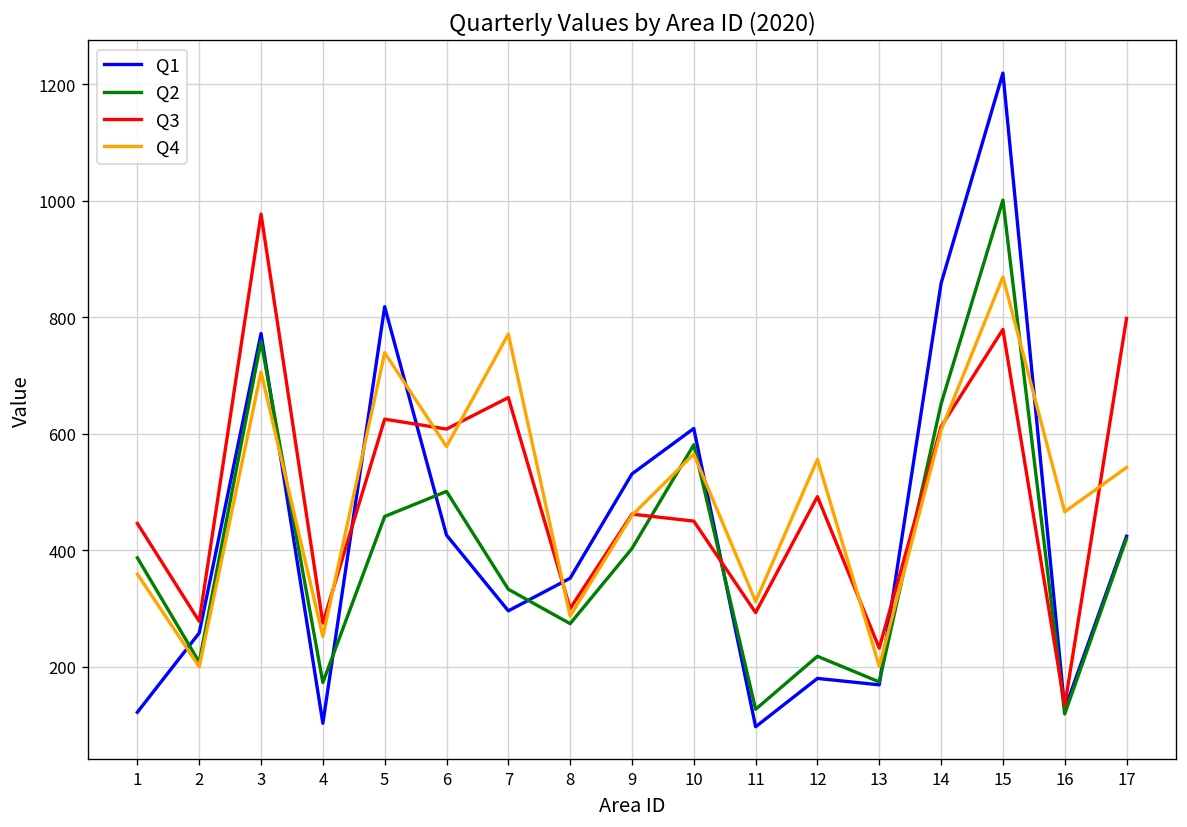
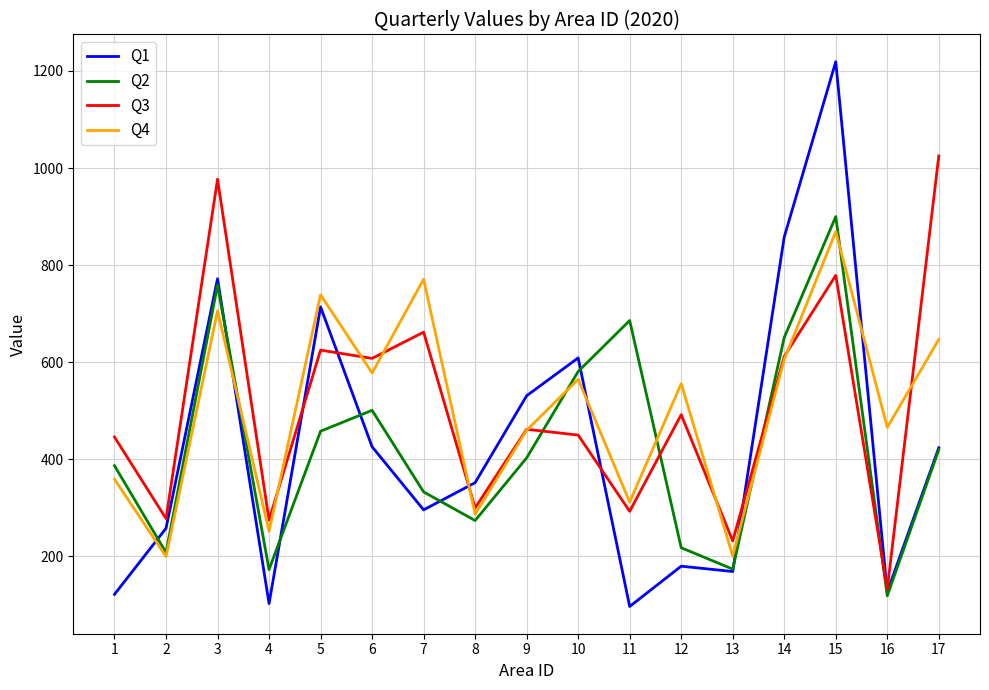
Q1, 5: 820 -> 710
Q2, 11: 130 -> 690
Q2, 15: 1000 -> 900
Q3, 17: 800 -> 1030
Q4, 17: 540 -> 650
